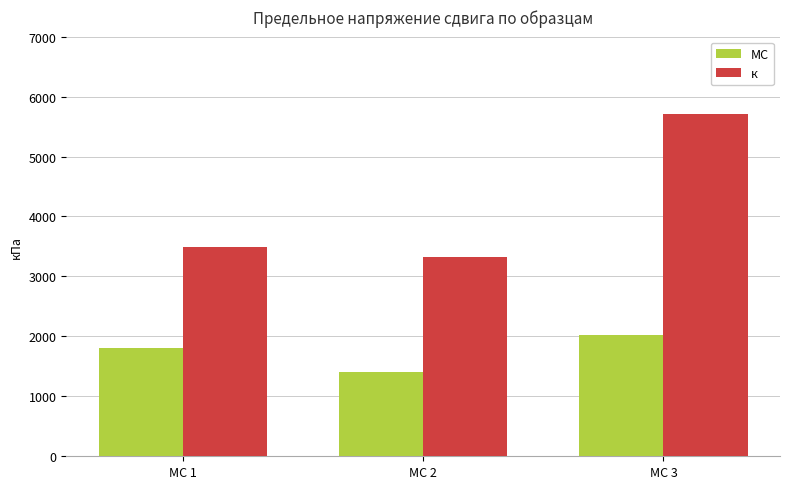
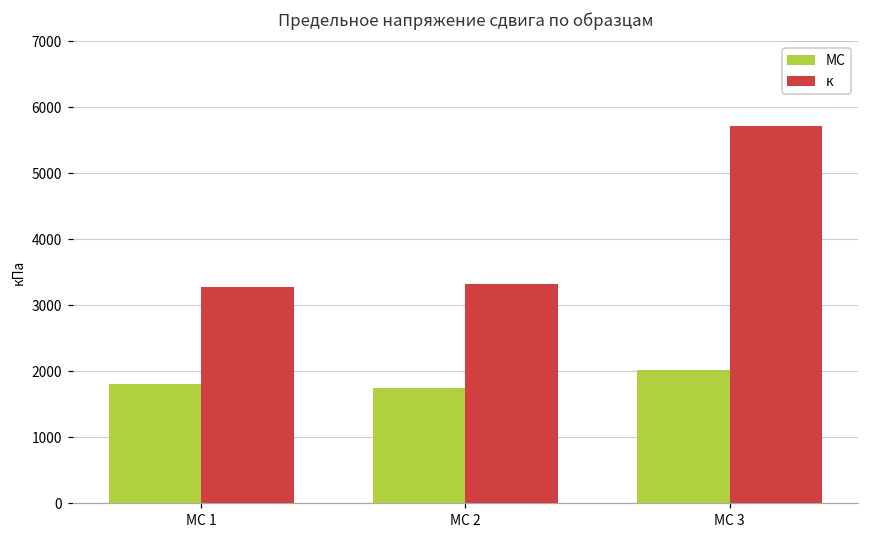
к, МС 1: 3500 -> 3300
МС, МС 2: 1400 -> 1700
